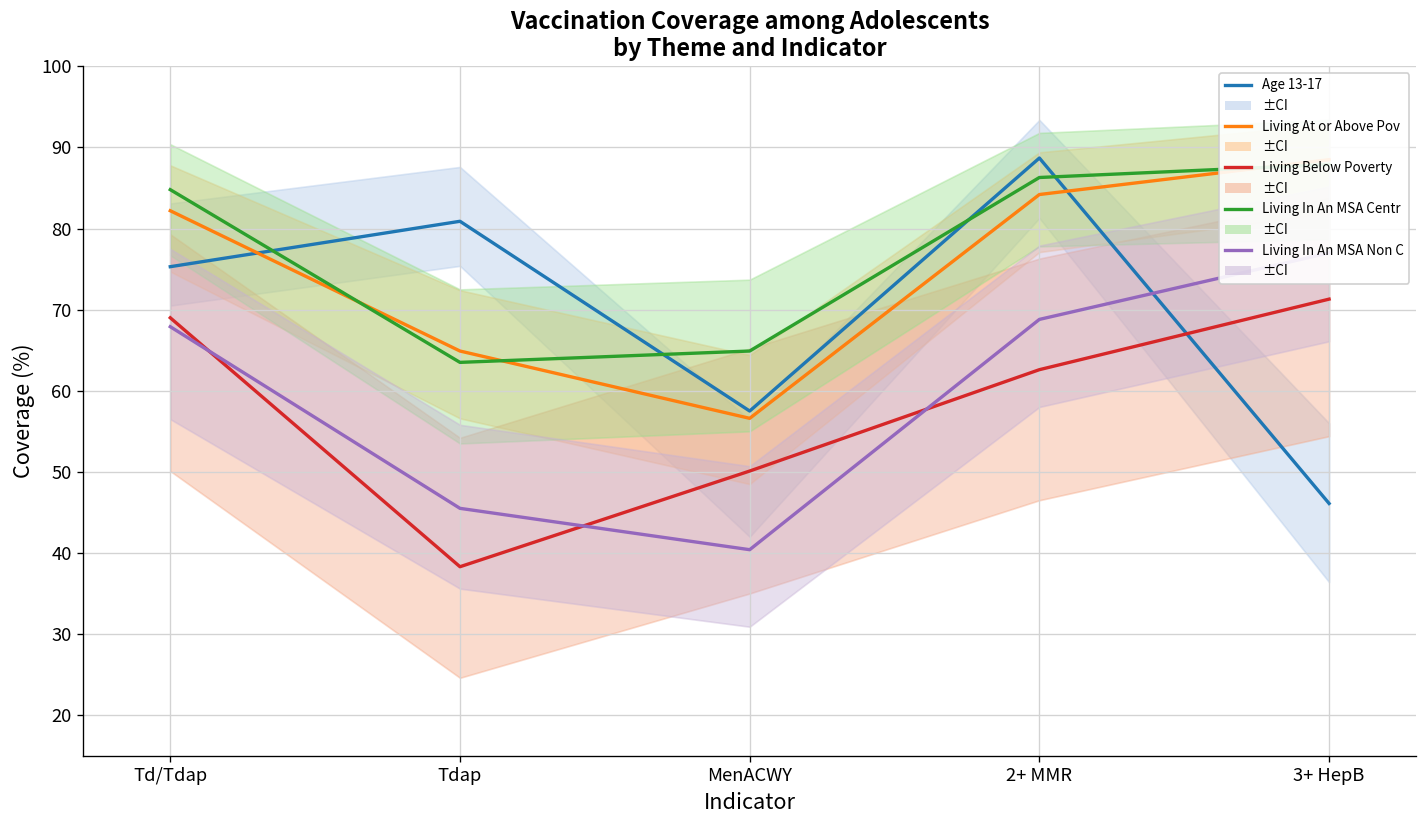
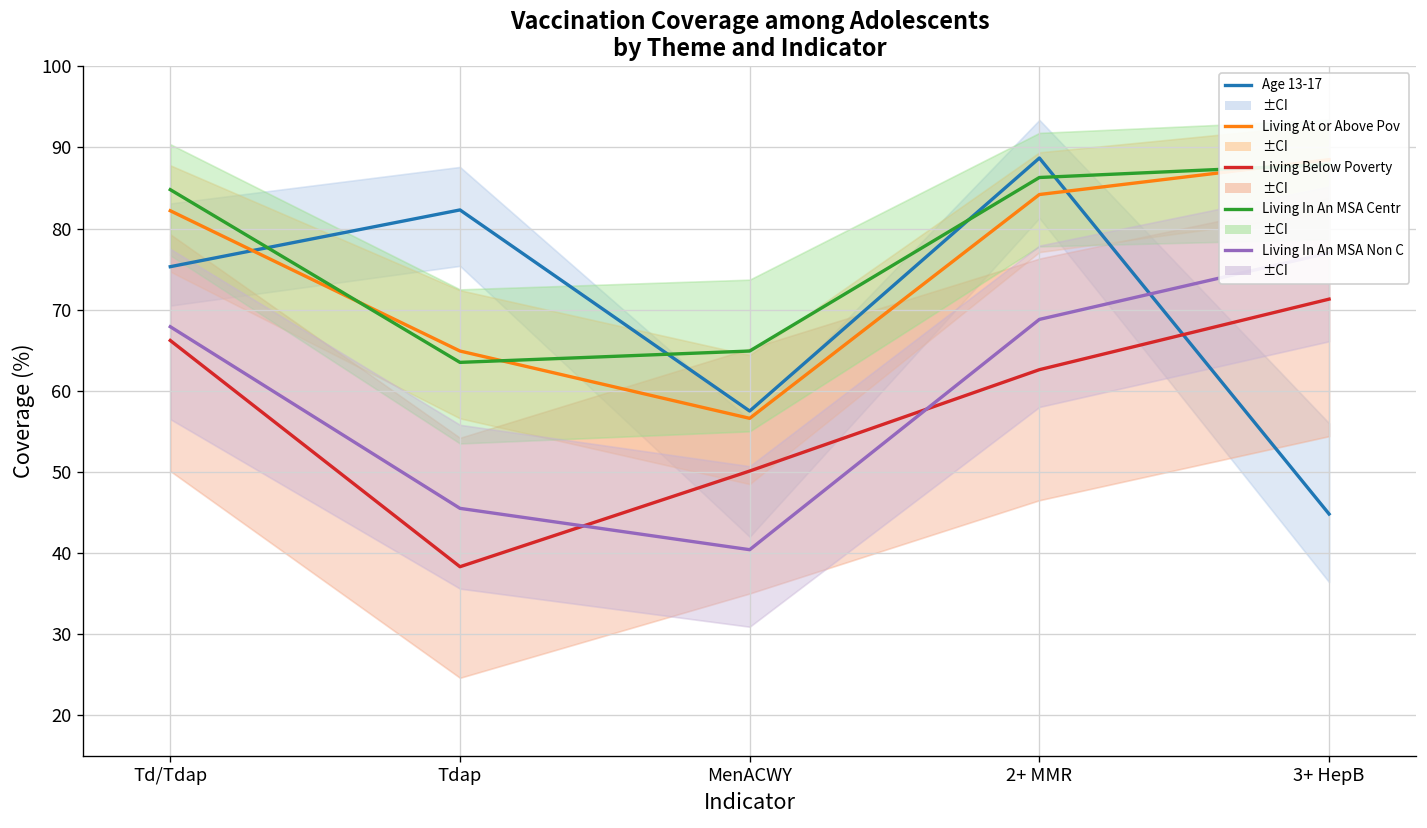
Living Below Poverty, Td/Tdap: 69 -> 66
Age 13-17, Tdap: 81 -> 82
Age 13-17, 3+ HepB: 46 -> 45
